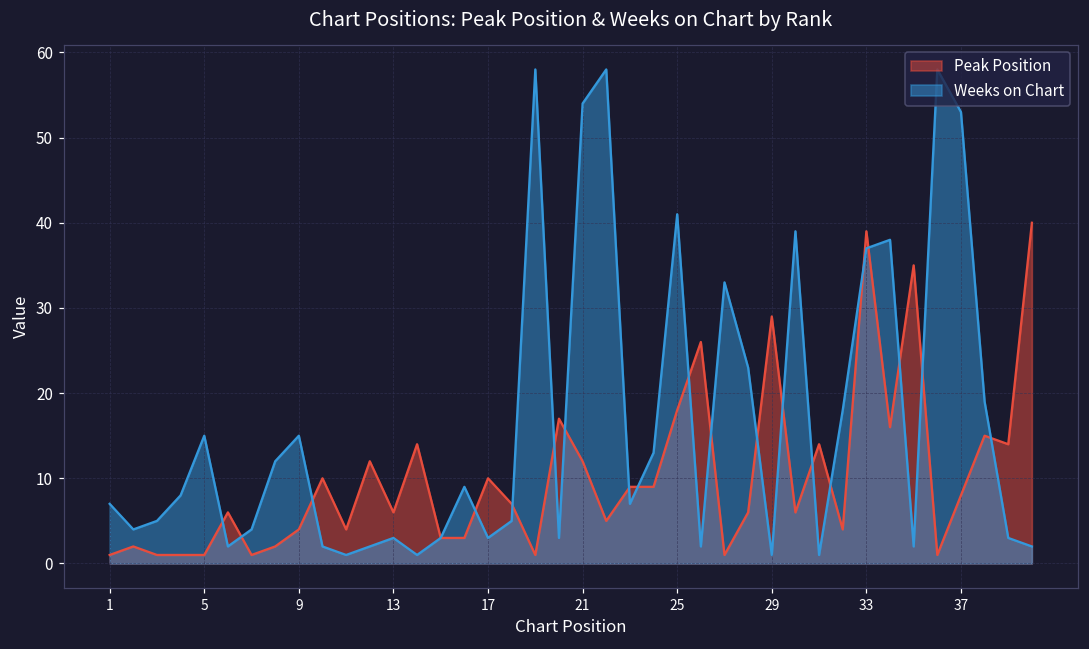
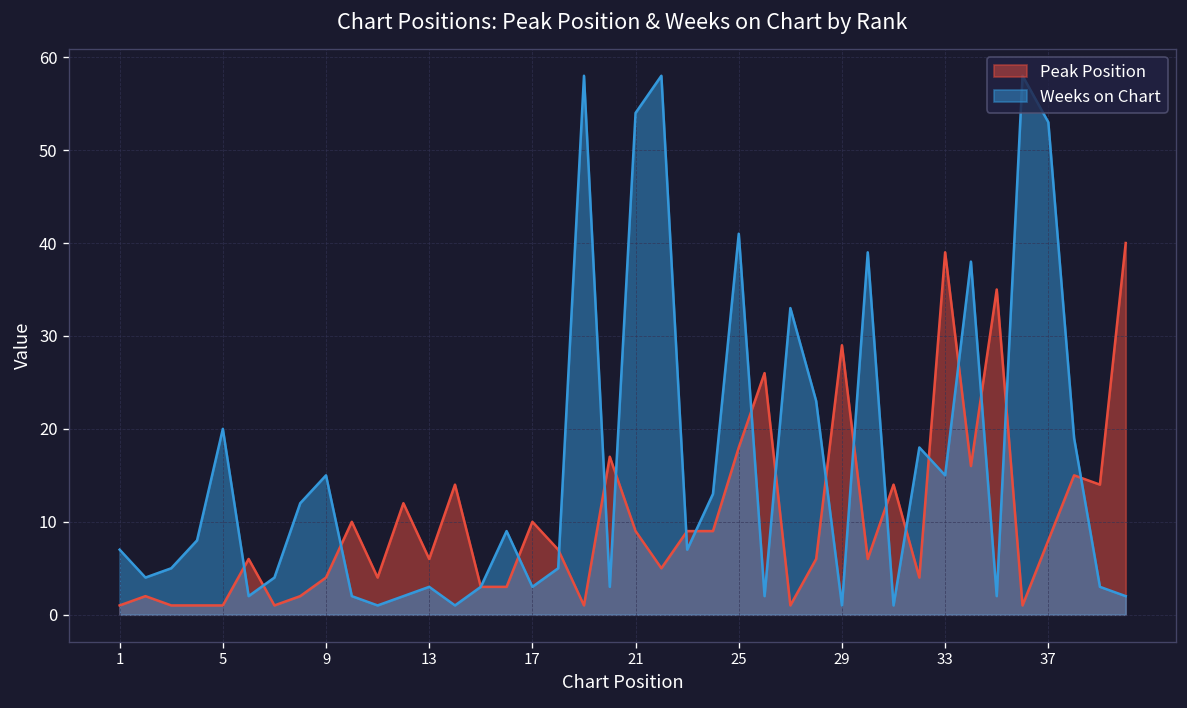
Weeks on Chart, 5: 15 -> 20
Peak Position, 21: 12 -> 9
Weeks on Chart, 33: 37 -> 15
